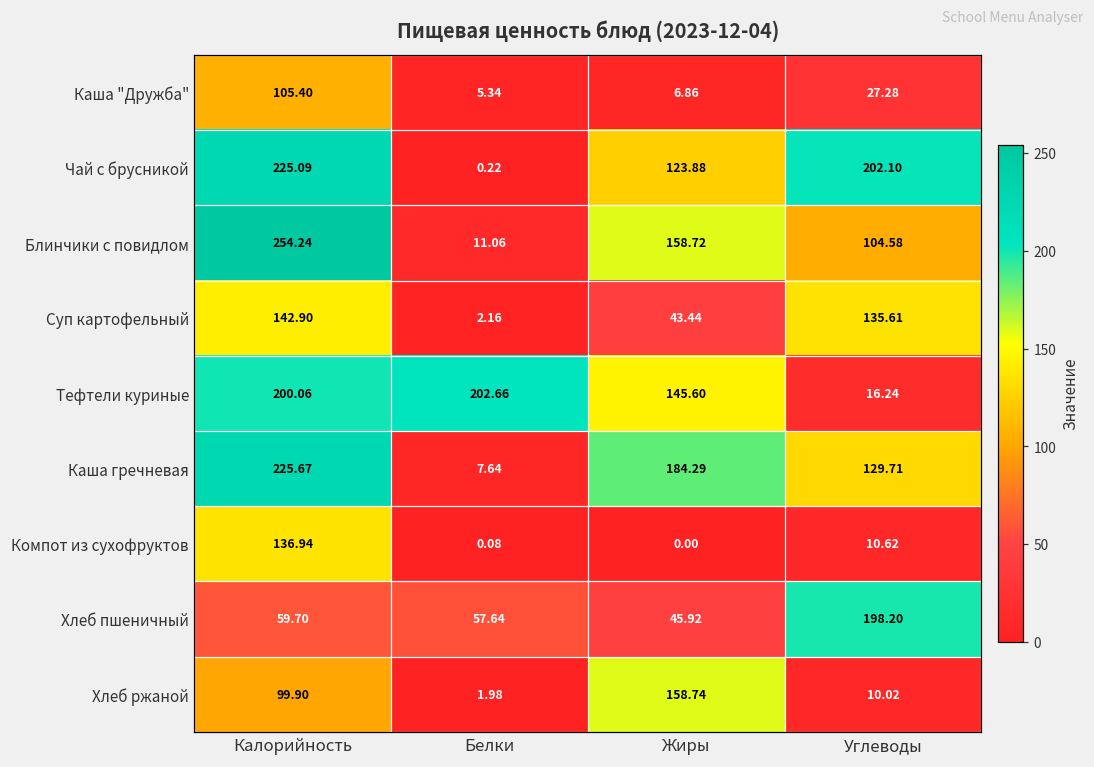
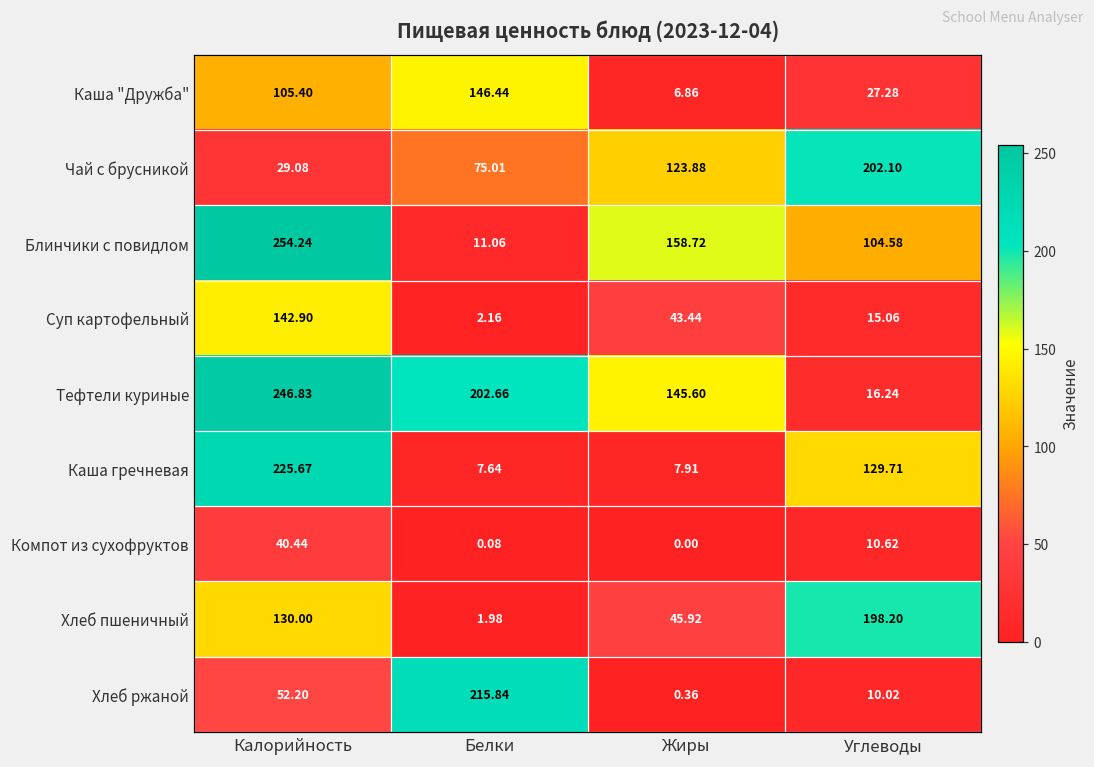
Каша "Дружба", Белки: 5.34 -> 146.44
Чай с брусникой, Калорийность: 225.09 -> 29.08
Чай с брусникой, Белки: 0.22 -> 75.01
Суп картофельный, Углеводы: 135.61 -> 15.06
Тефтели куриные, Калорийность: 200.06 -> 246.83
Каша гречневая, Жиры: 184.29 -> 7.91
Компот из сухофруктов, Калорийность: 136.94 -> 40.44
Хлеб пшеничный, Калорийность: 59.70 -> 130.00
Хлеб пшеничный, Белки: 57.64 -> 1.98
Хлеб ржаной, Калорийность: 99.90 -> 52.20
Хлеб ржаной, Белки: 1.98 -> 215.84
Хлеб ржаной, Жиры: 158.74 -> 0.36
